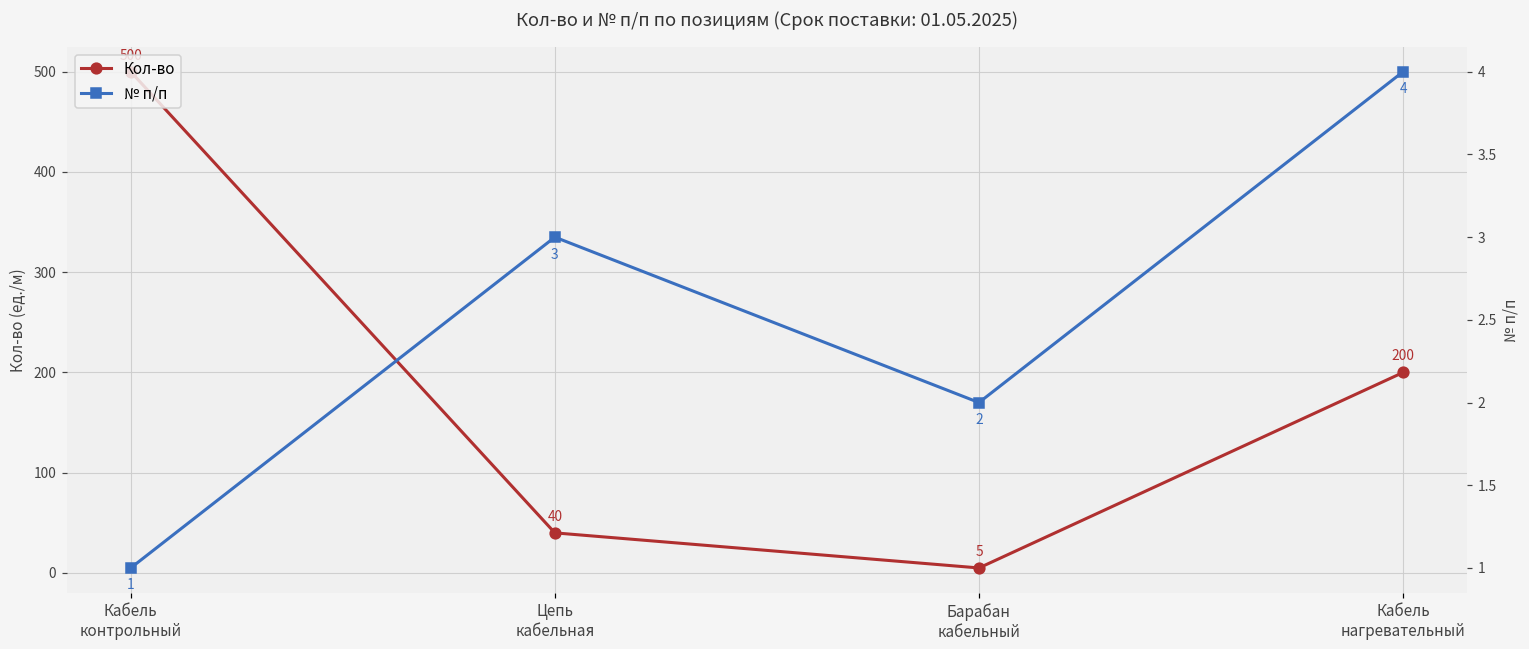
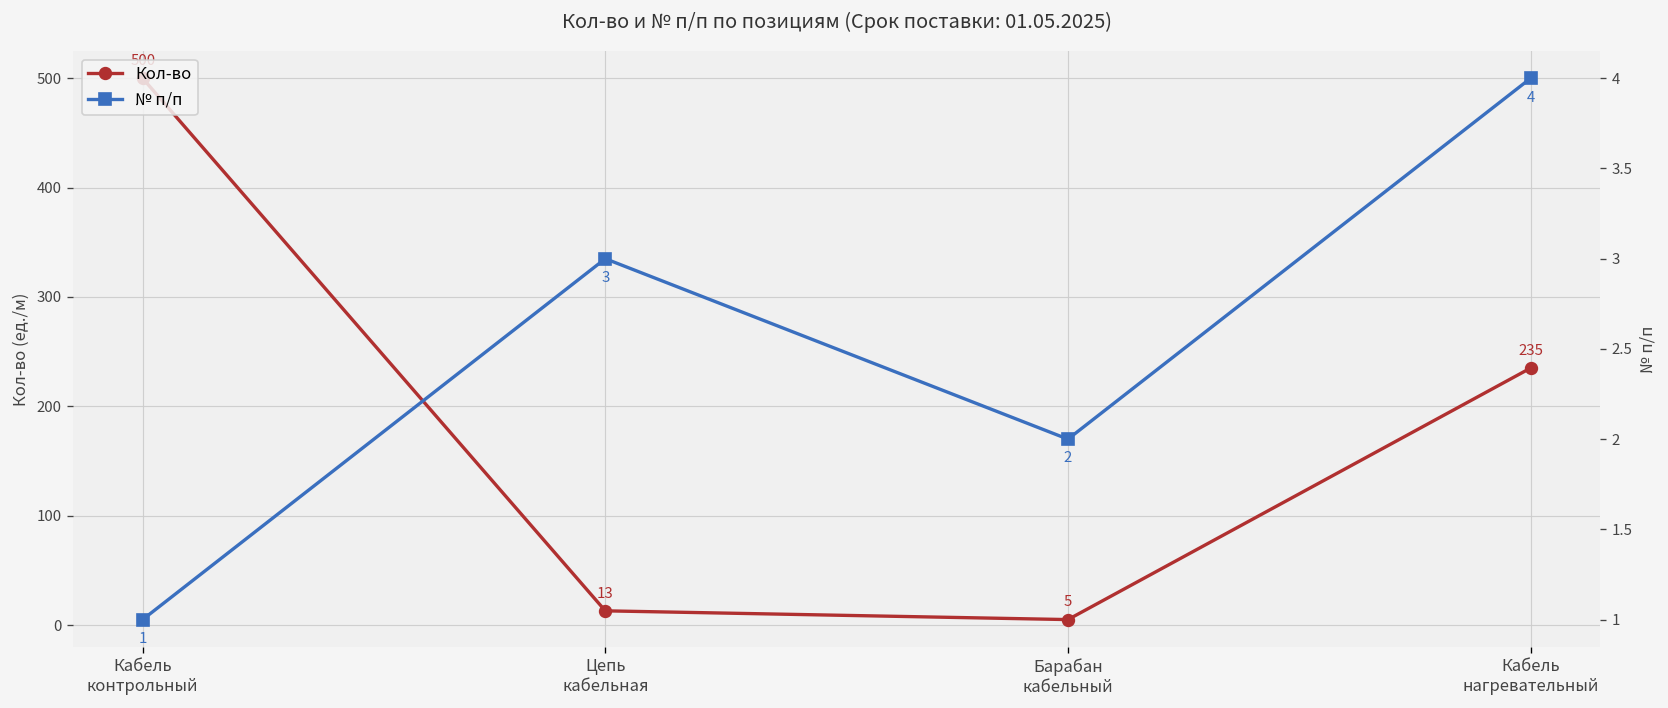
Кол-во, Цепь кабельная: 40 -> 13
Кол-во, Кабель нагревательный: 200 -> 235
